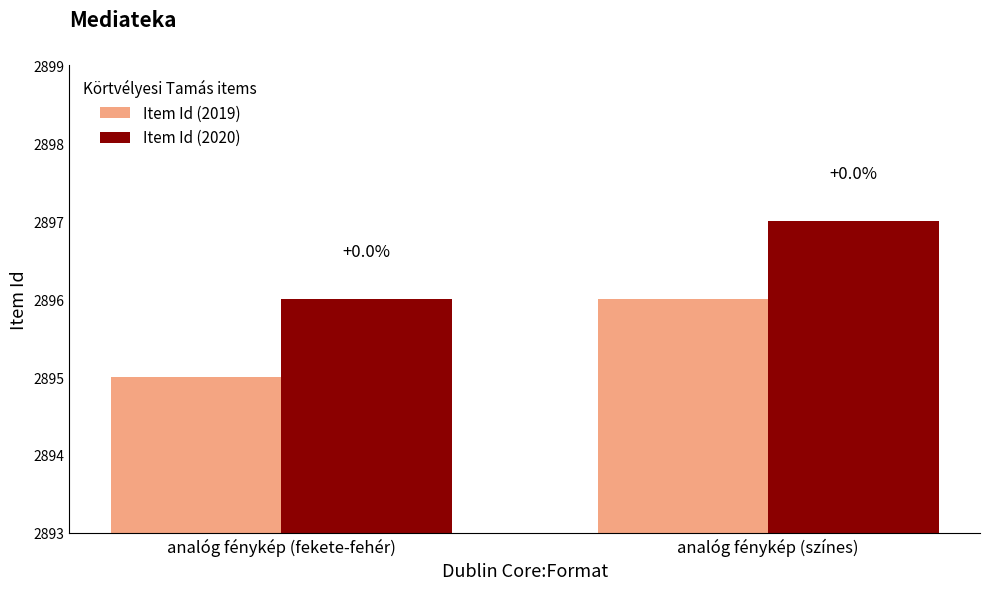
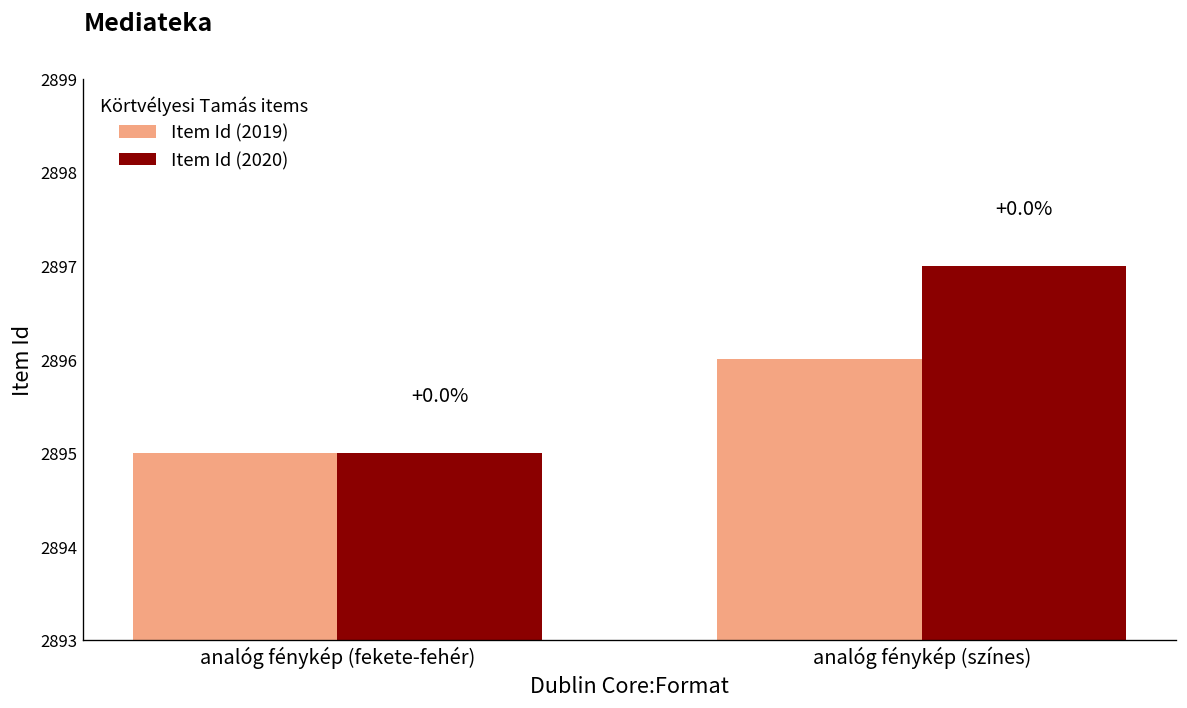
Item Id (2020), analóg fénykép (fekete-fehér): 2896 -> 2895
